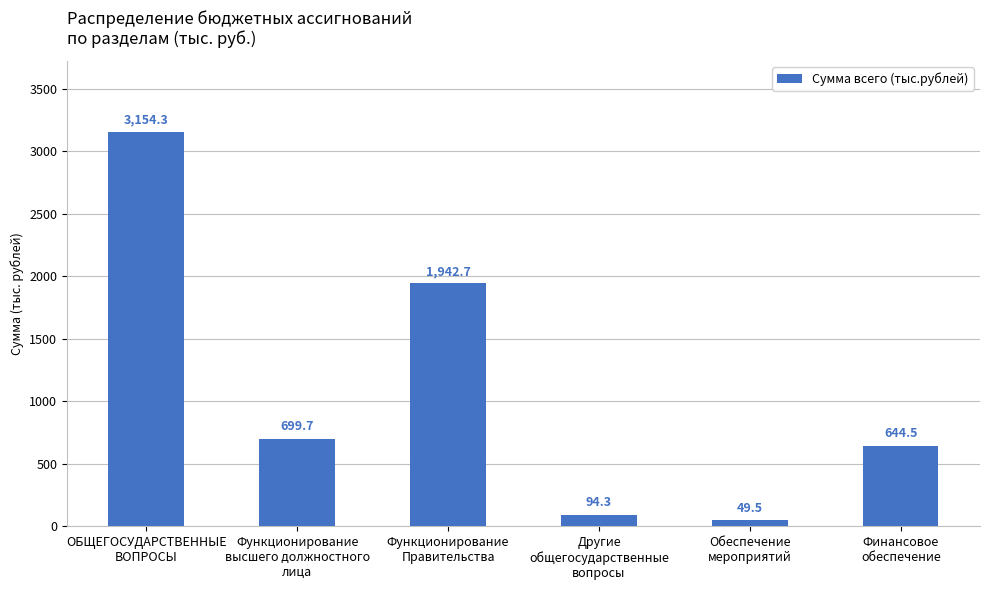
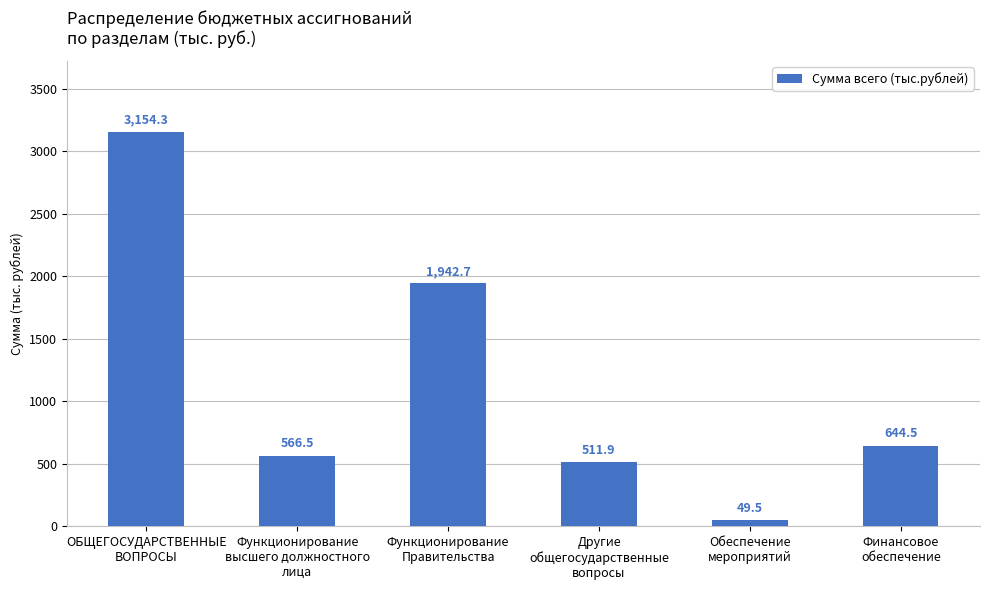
Функционирование высшего должностного лица: 699.7 -> 566.5
Другие общегосударственные вопросы: 94.3 -> 511.9
